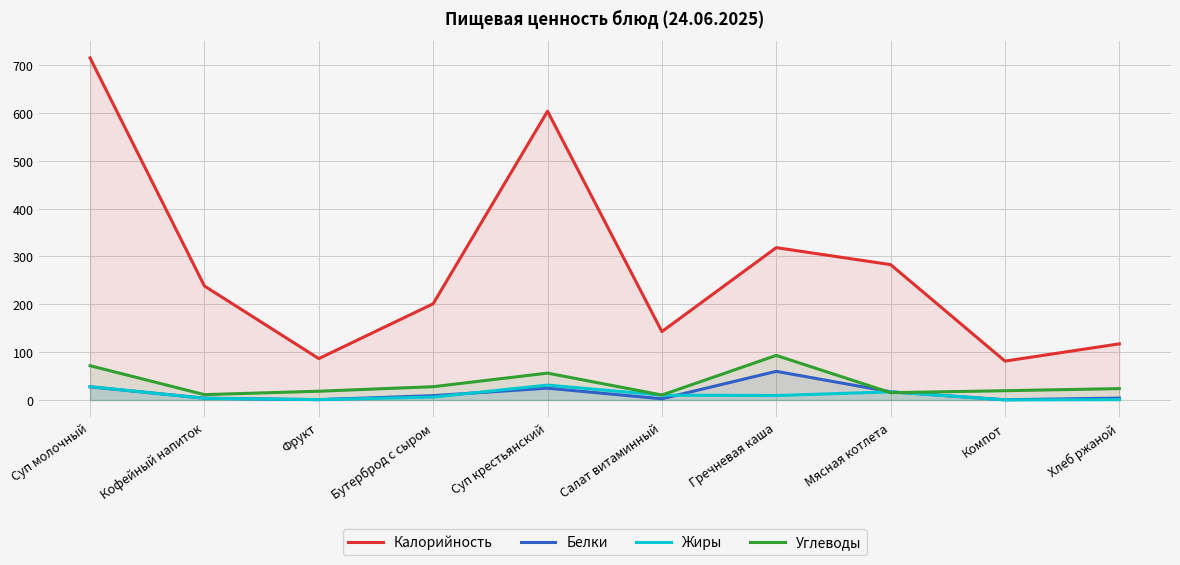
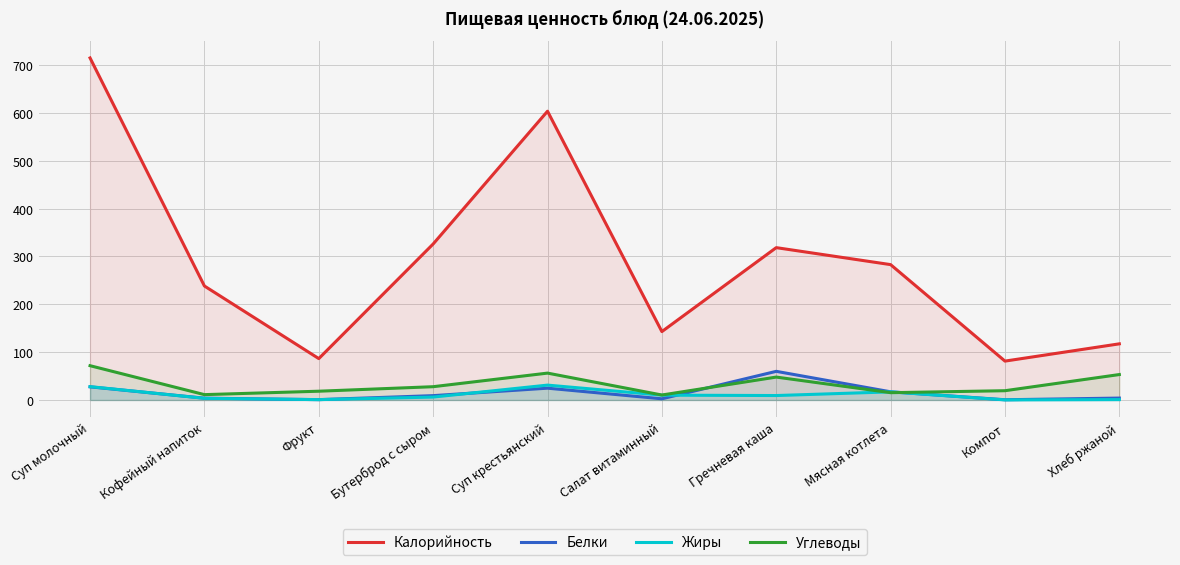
Калорийность, Бутерброд с сыром: 200 -> 330
Углеводы, Гречневая каша: 90 -> 50
Углеводы, Хлеб ржаной: 20 -> 50
